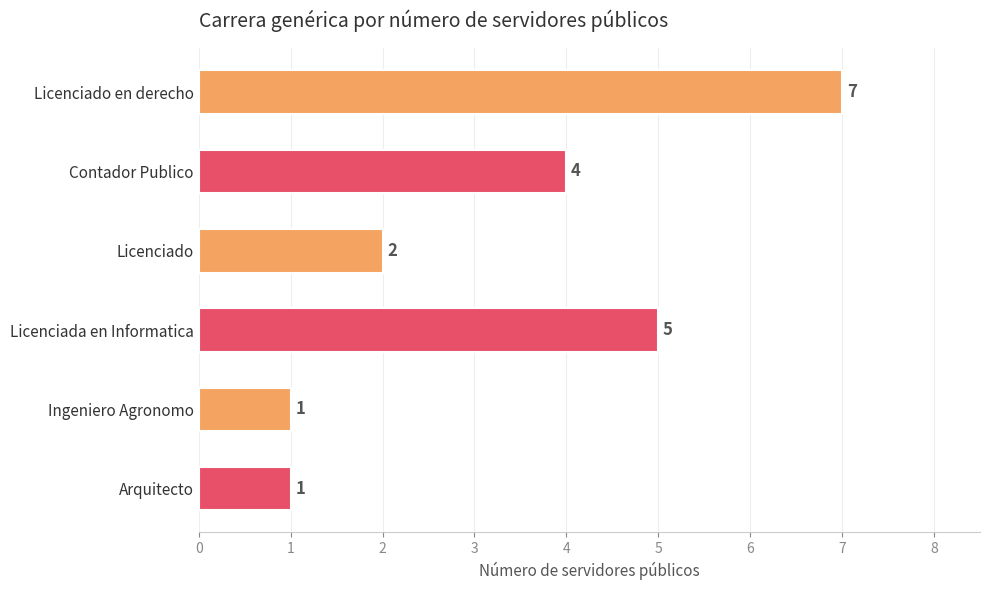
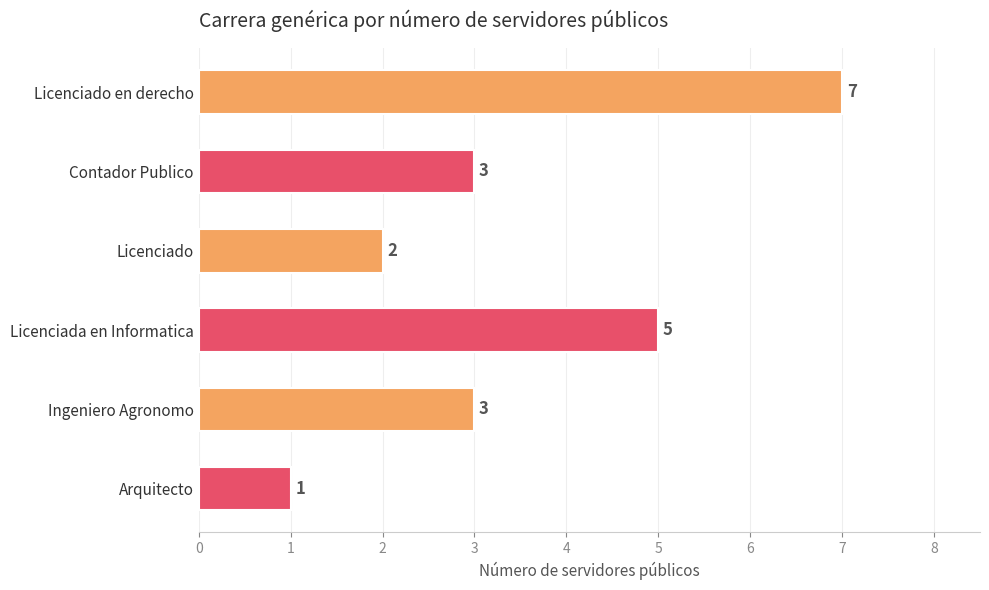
Contador Publico: 4 -> 3
Ingeniero Agronomo: 1 -> 3
